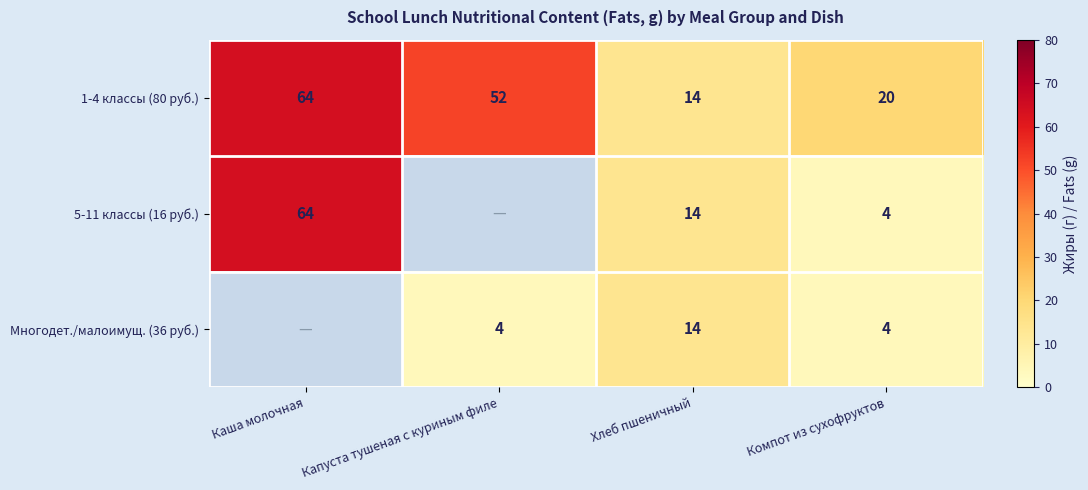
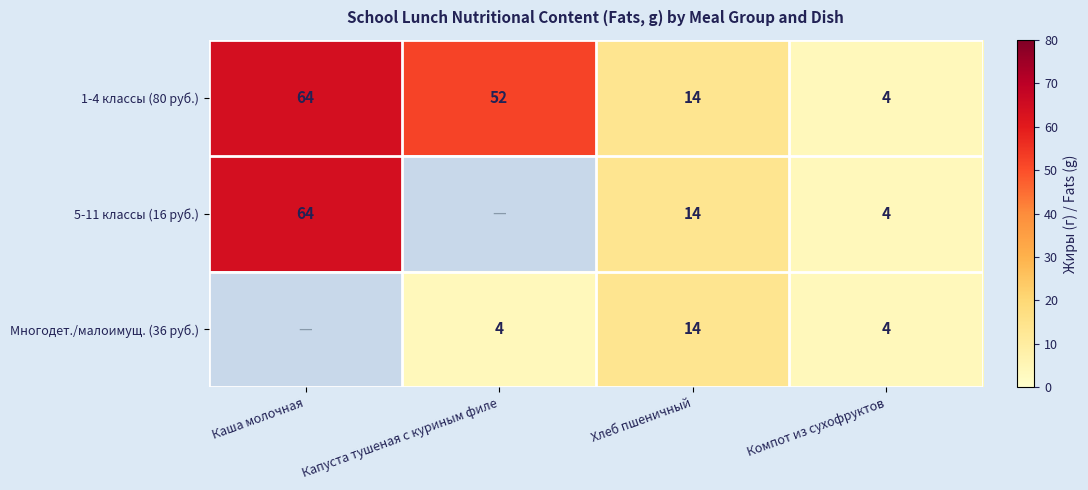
1-4 классы (80 руб.), Компот из сухофруктов: 20 -> 4
